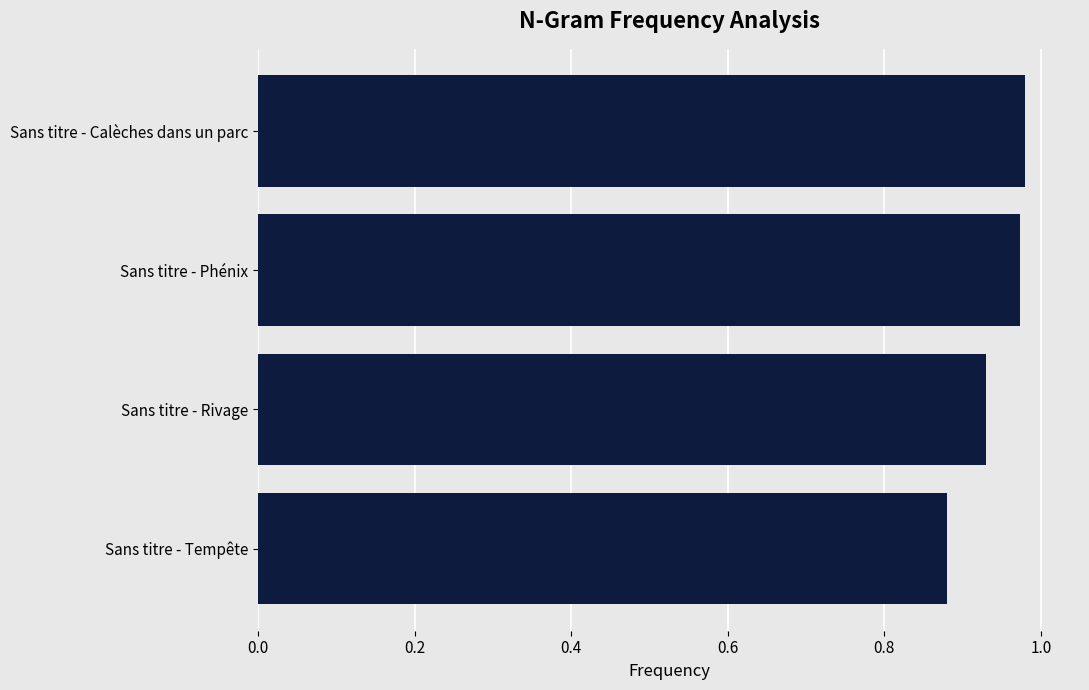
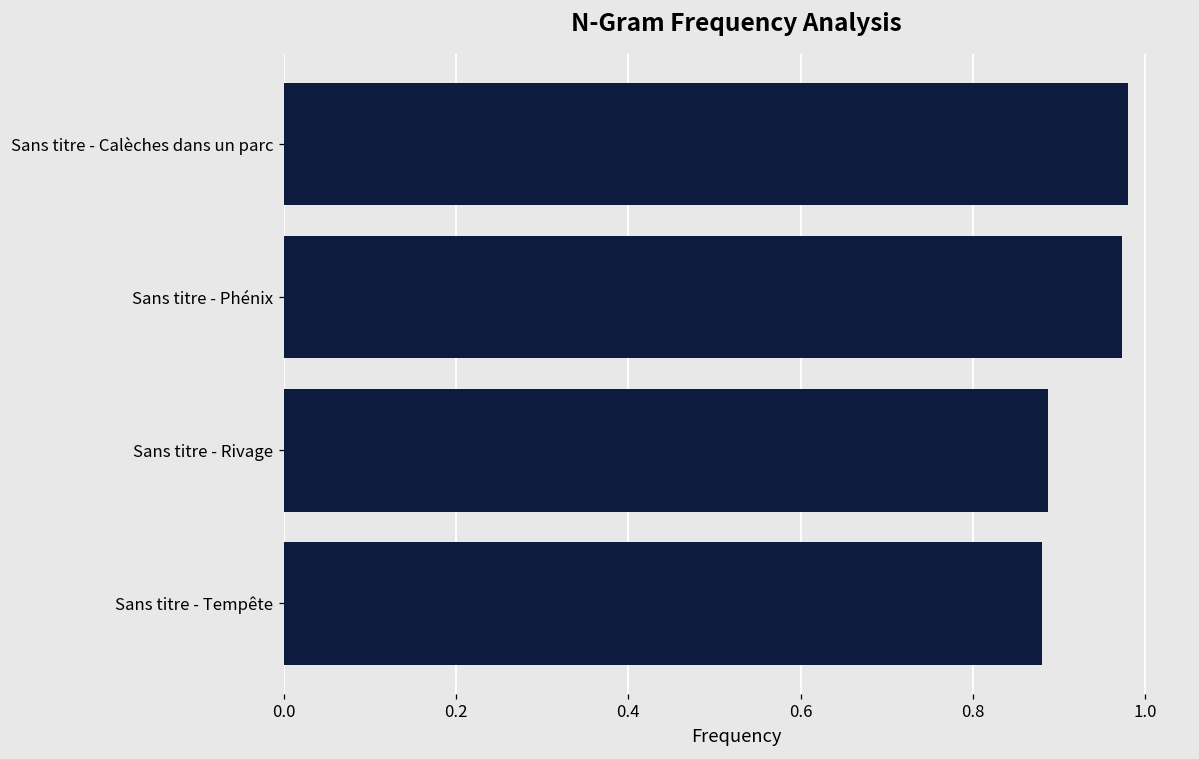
Sans titre - Rivage: 0.93 -> 0.89
